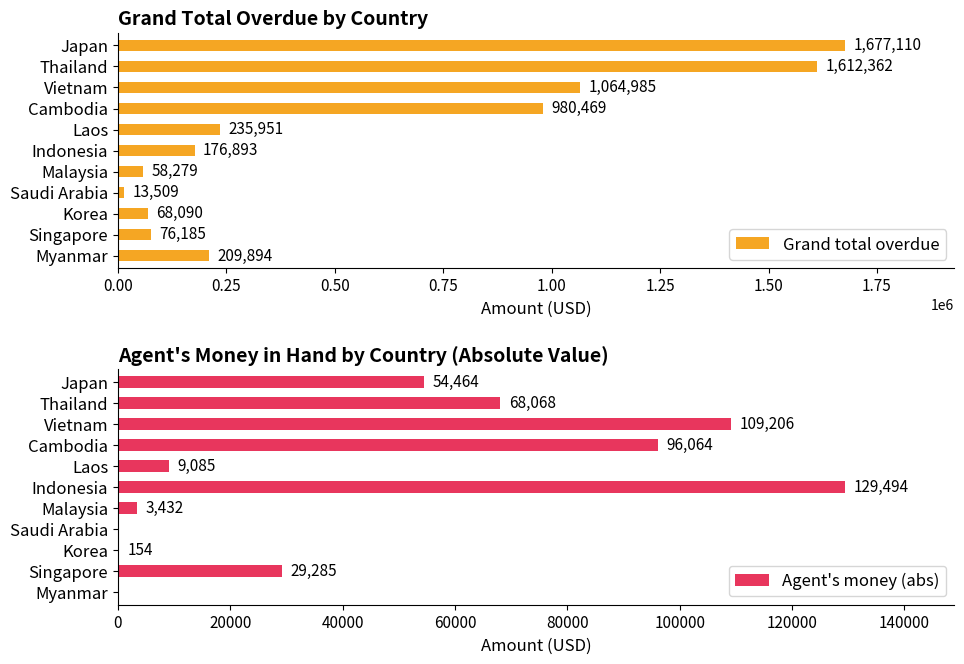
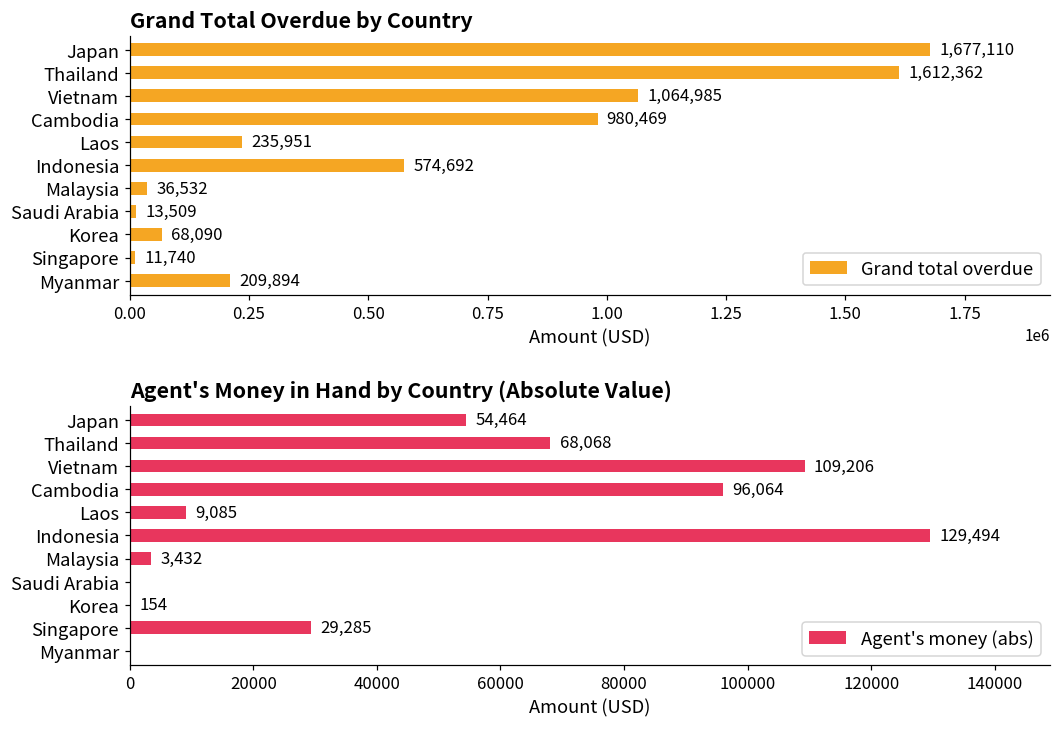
Grand Total Overdue by Country, Indonesia: 176,893 -> 574,692
Grand Total Overdue by Country, Malaysia: 58,279 -> 36,532
Grand Total Overdue by Country, Singapore: 76,185 -> 11,740
